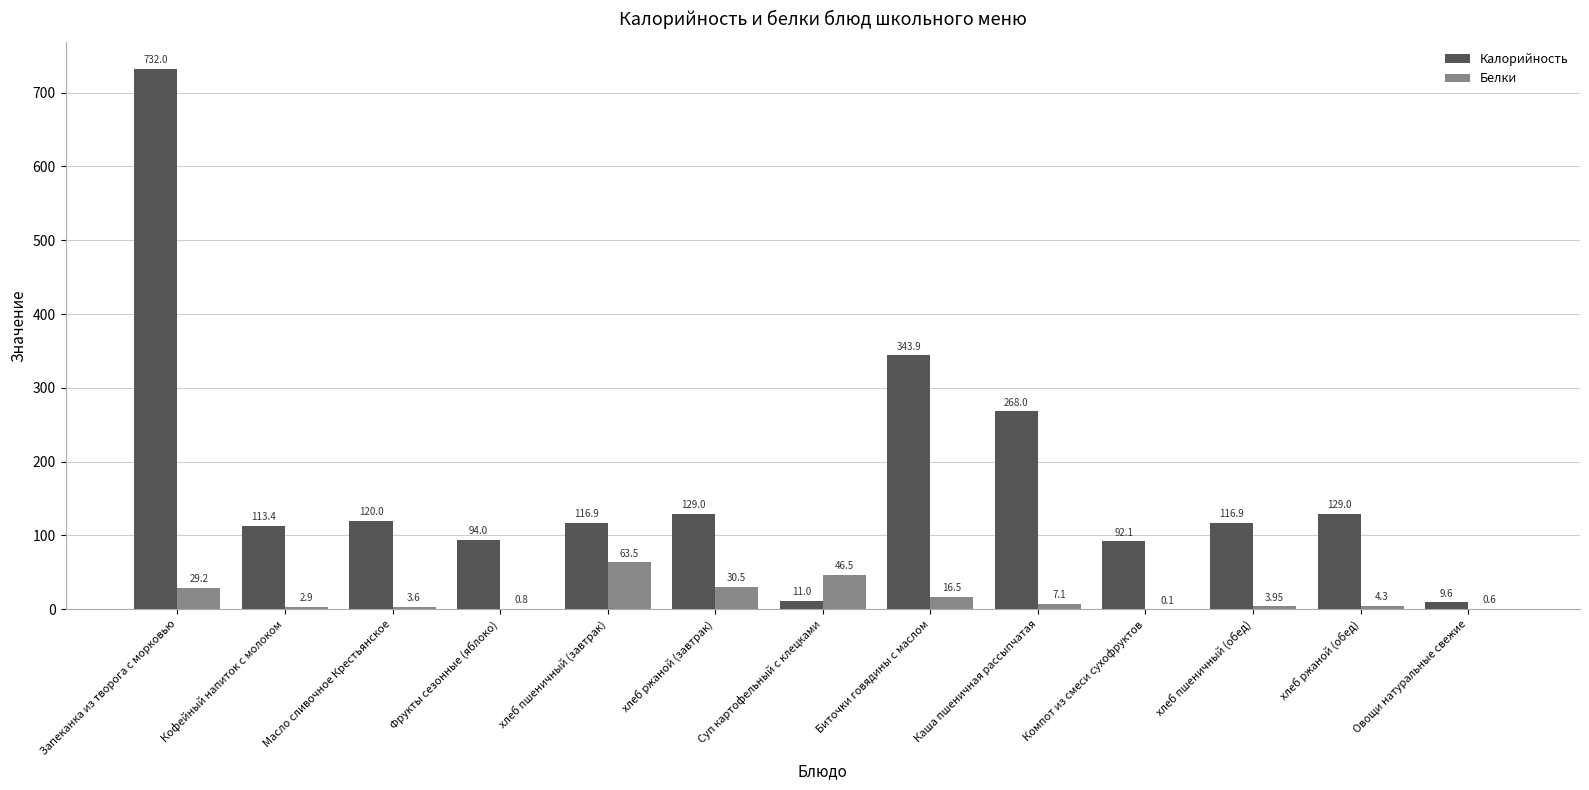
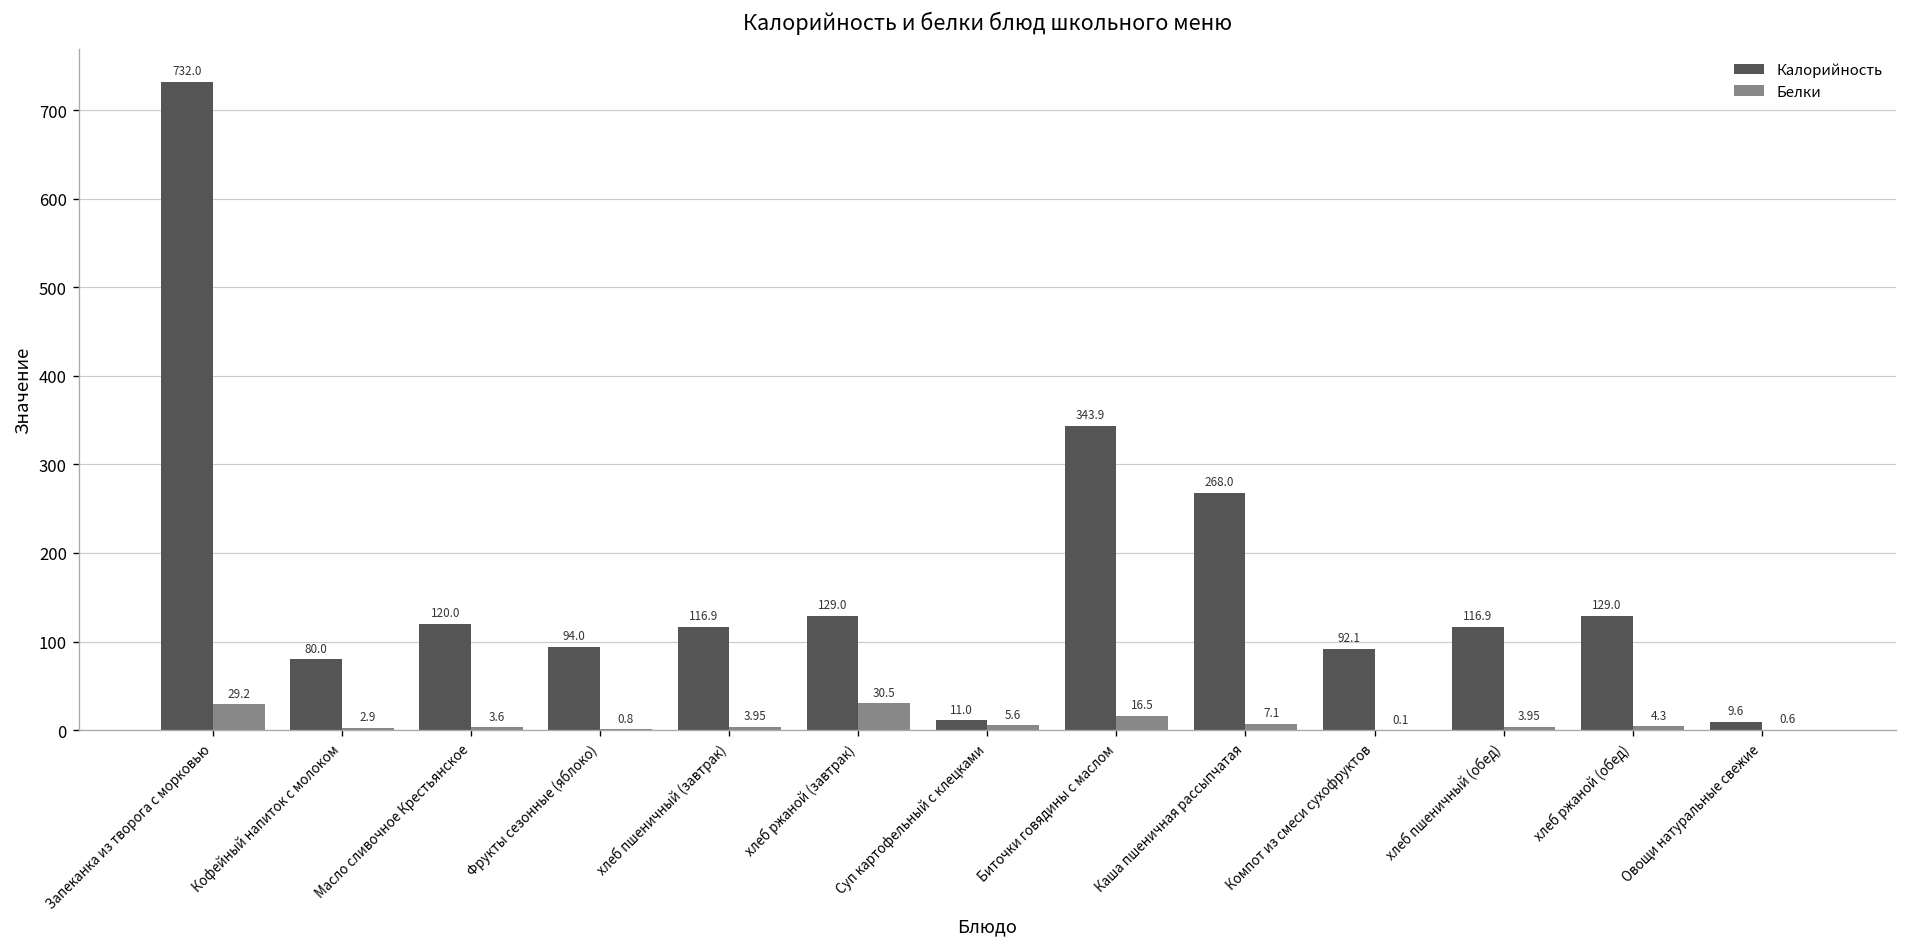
Калорийность, Кофейный напиток с молоком: 113.4 -> 80.0
Белки, хлеб пшеничный (завтрак): 63.5 -> 3.95
Белки, Суп картофельный с клецками: 46.5 -> 5.6
